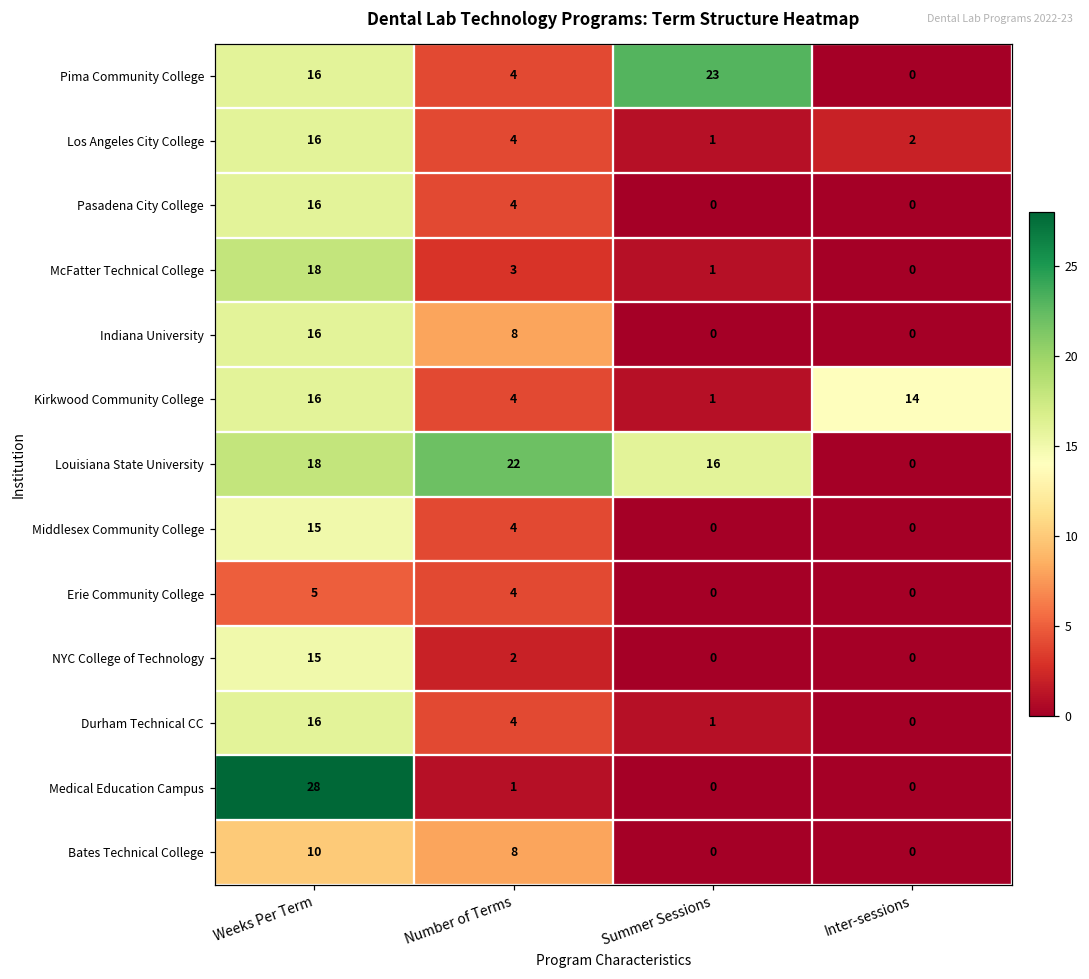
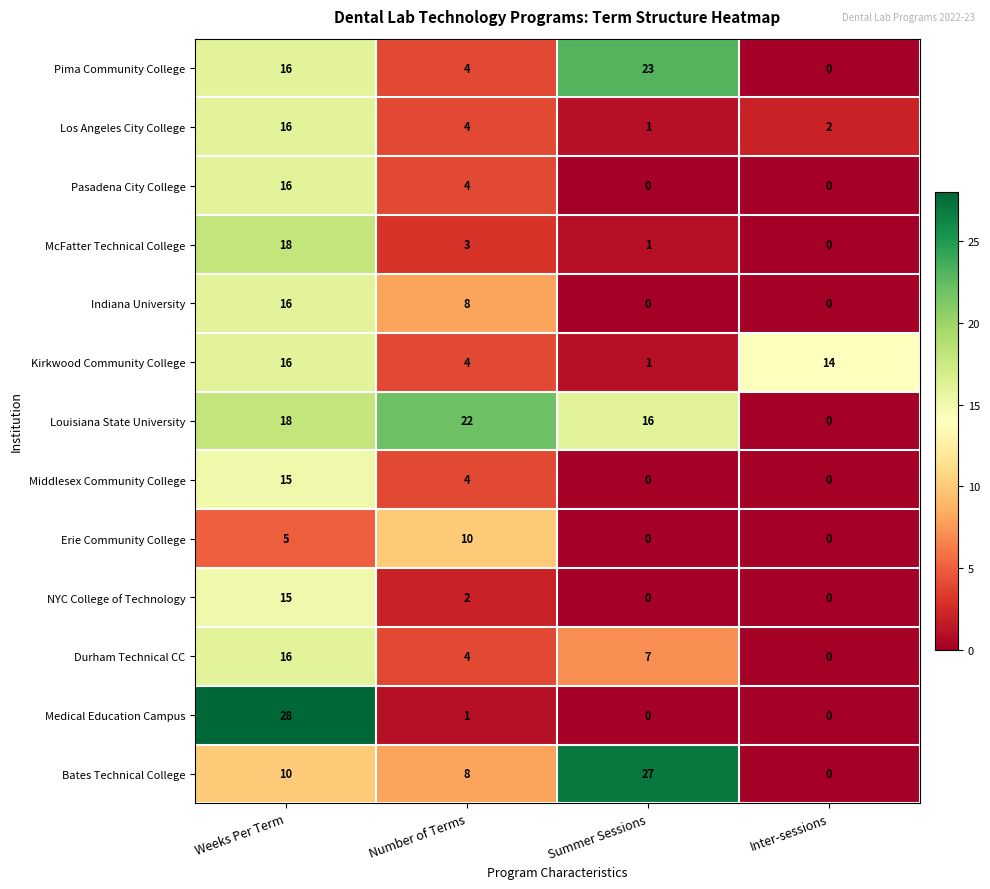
Erie Community College, Number of Terms: 4 -> 10
Durham Technical CC, Summer Sessions: 1 -> 7
Bates Technical College, Summer Sessions: 0 -> 27
